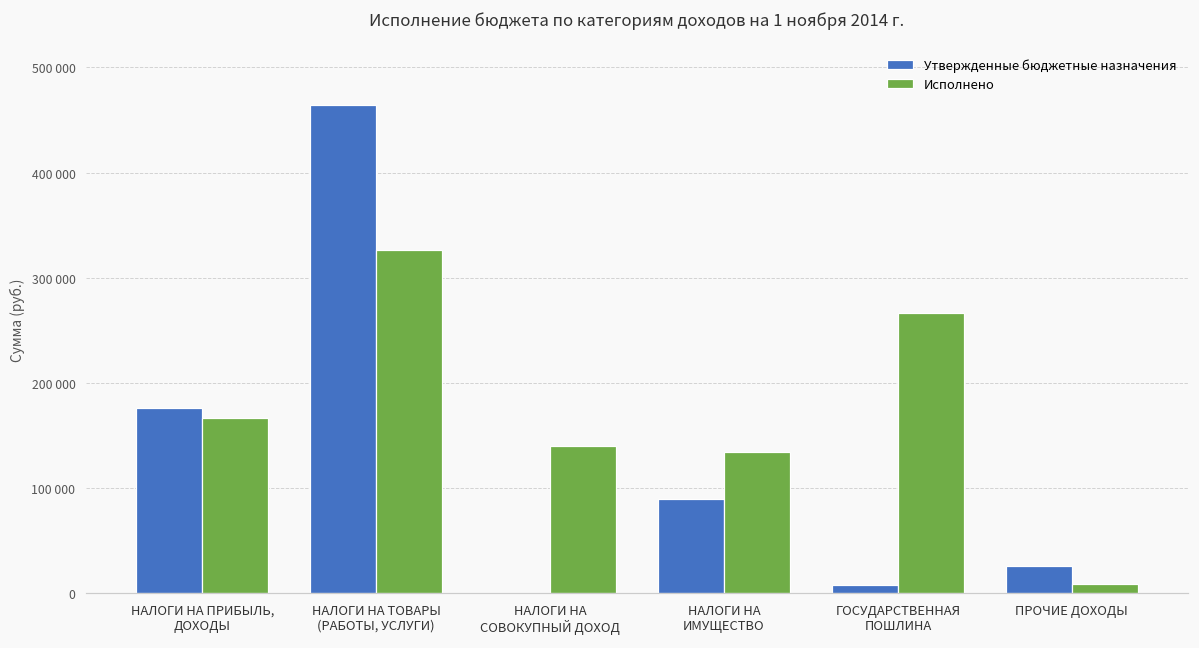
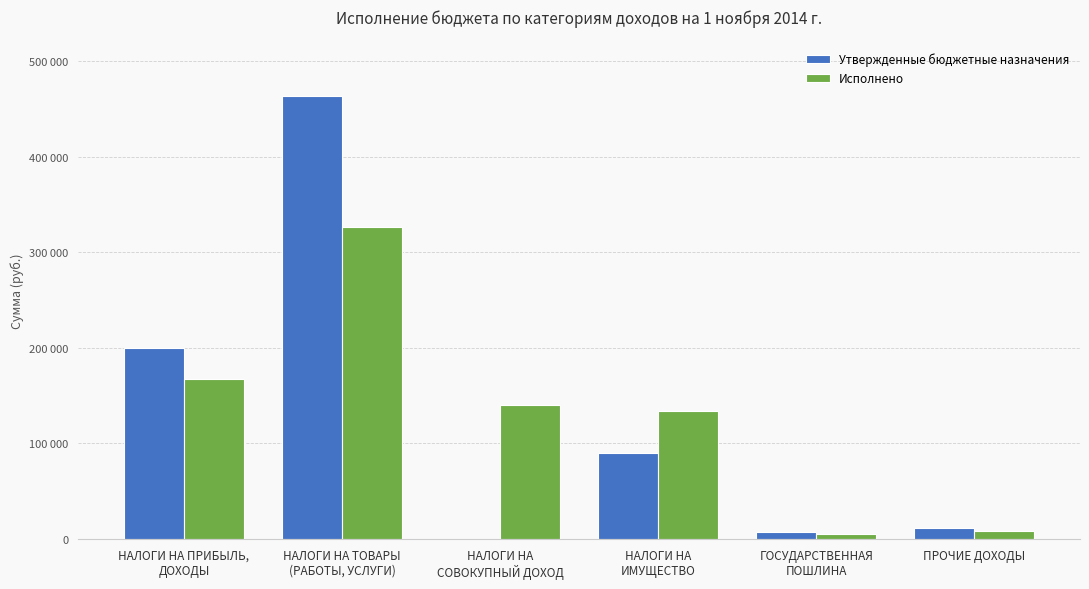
Утвержденные бюджетные назначения, НАЛОГИ НА ПРИБЫЛЬ, ДОХОДЫ: 180000 -> 200000
Исполнено, ГОСУДАРСТВЕННАЯ ПОШЛИНА: 270000 -> 10000
Утвержденные бюджетные назначения, ПРОЧИЕ ДОХОДЫ: 30000 -> 10000
